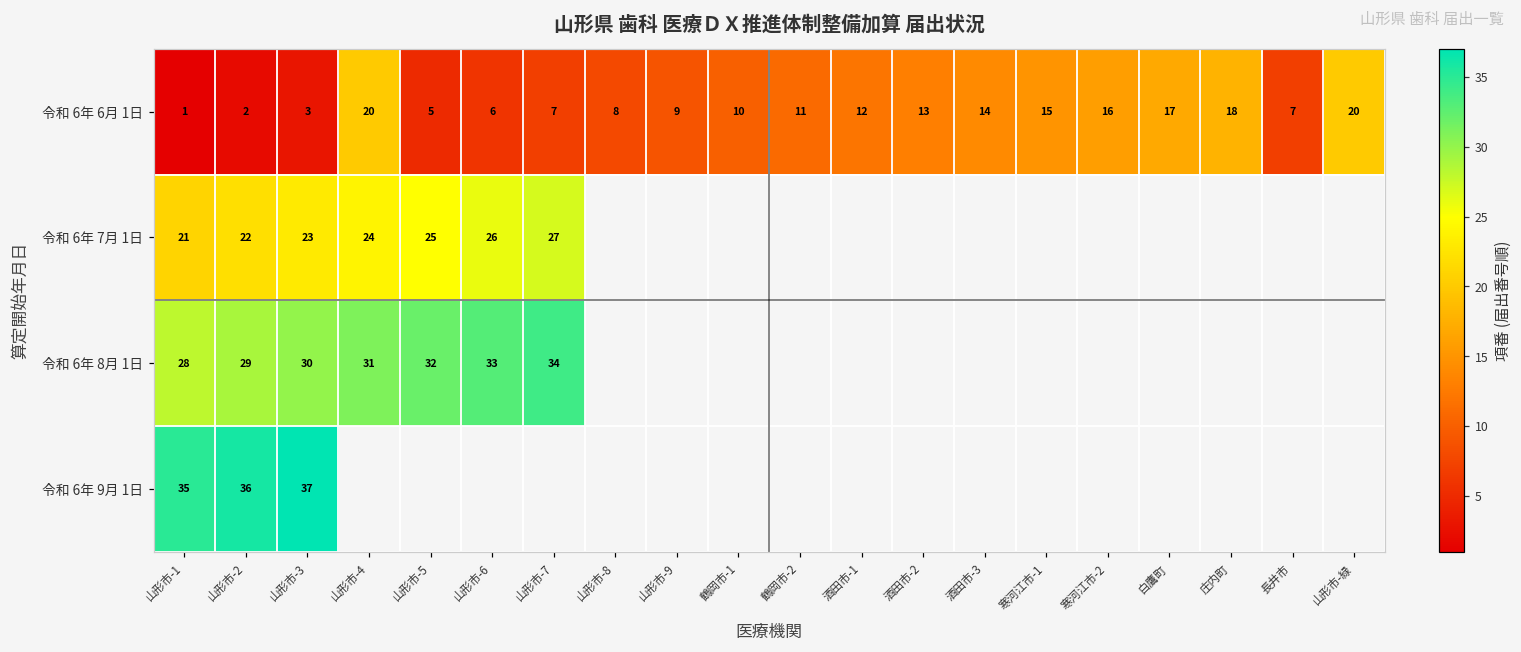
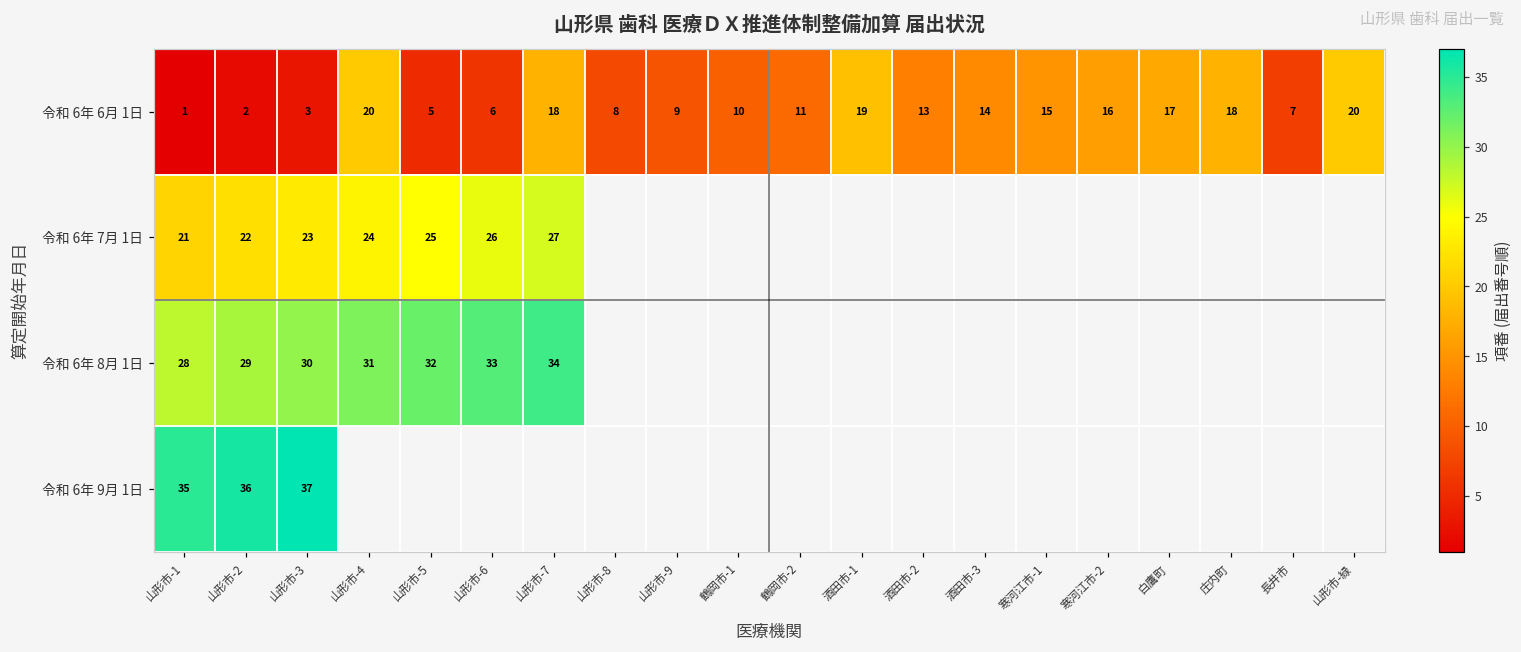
令和 6年 6月 1日, 山形市-7: 7 -> 18
令和 6年 6月 1日, 酒田市-1: 12 -> 19
